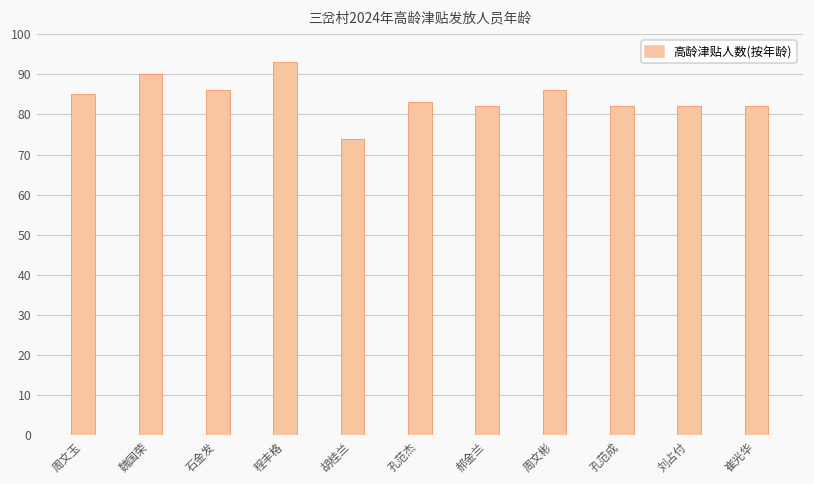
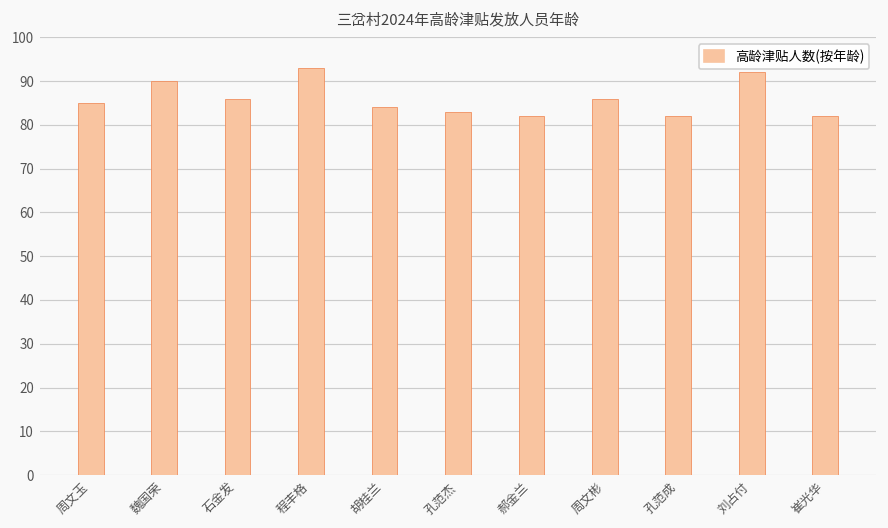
胡桂兰: 74 -> 84
刘占付: 82 -> 92
